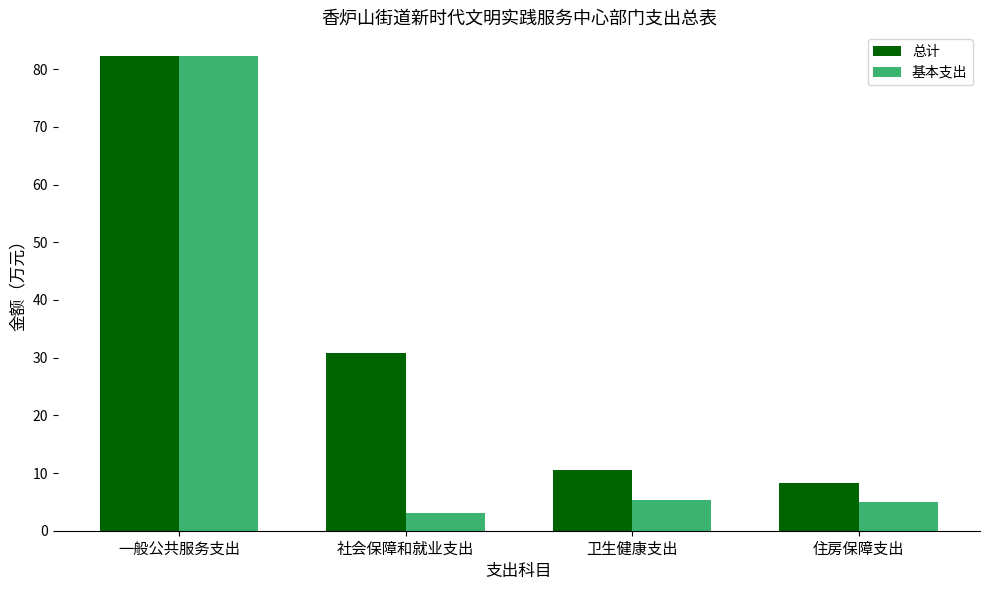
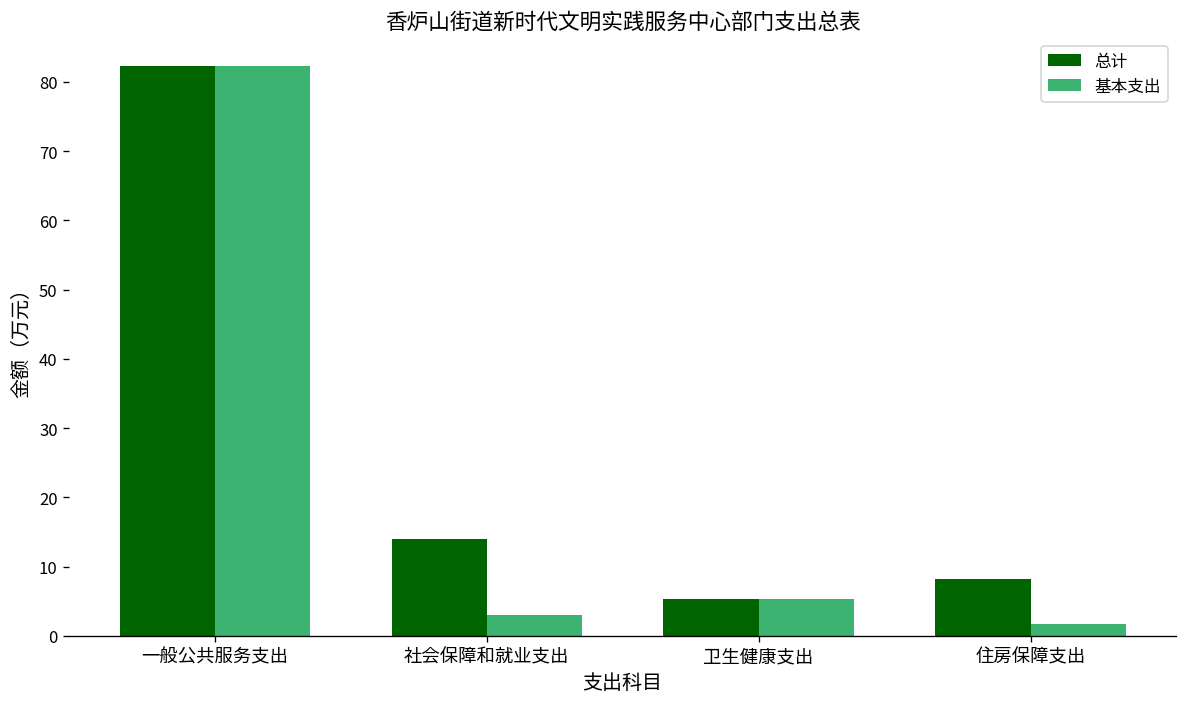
总计, 社会保障和就业支出: 31 -> 14
总计, 卫生健康支出: 11 -> 5
基本支出, 住房保障支出: 5 -> 2
